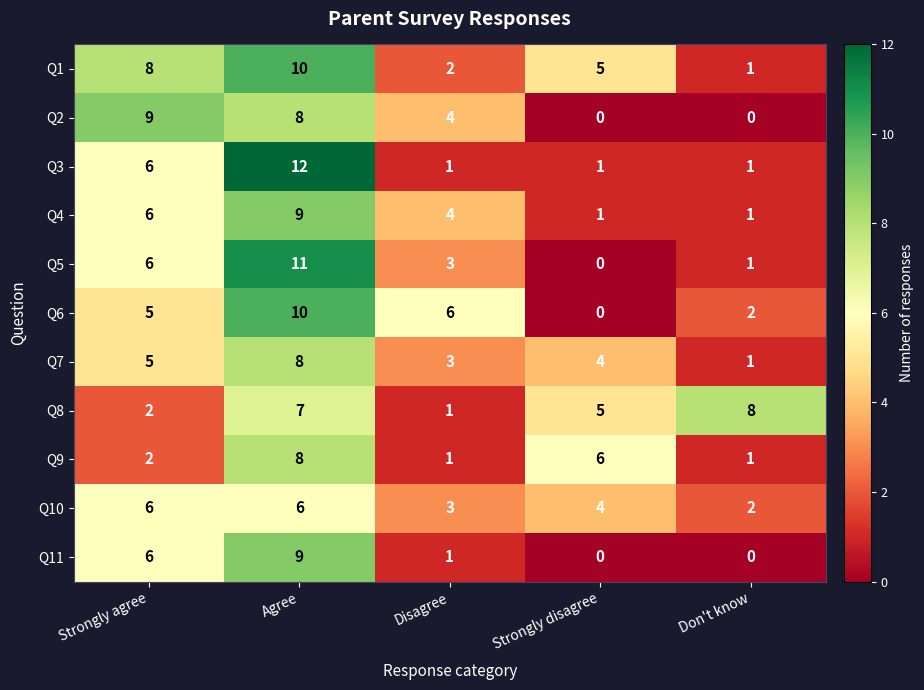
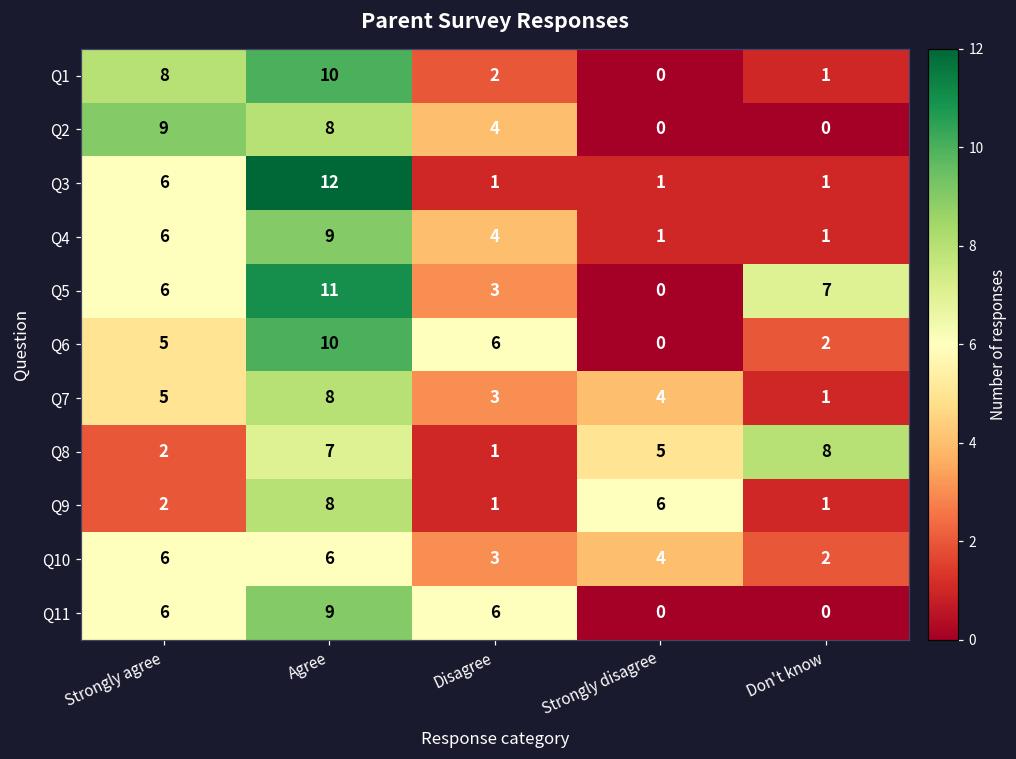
Q1, Strongly disagree: 5 -> 0
Q5, Don't know: 1 -> 7
Q11, Disagree: 1 -> 6
